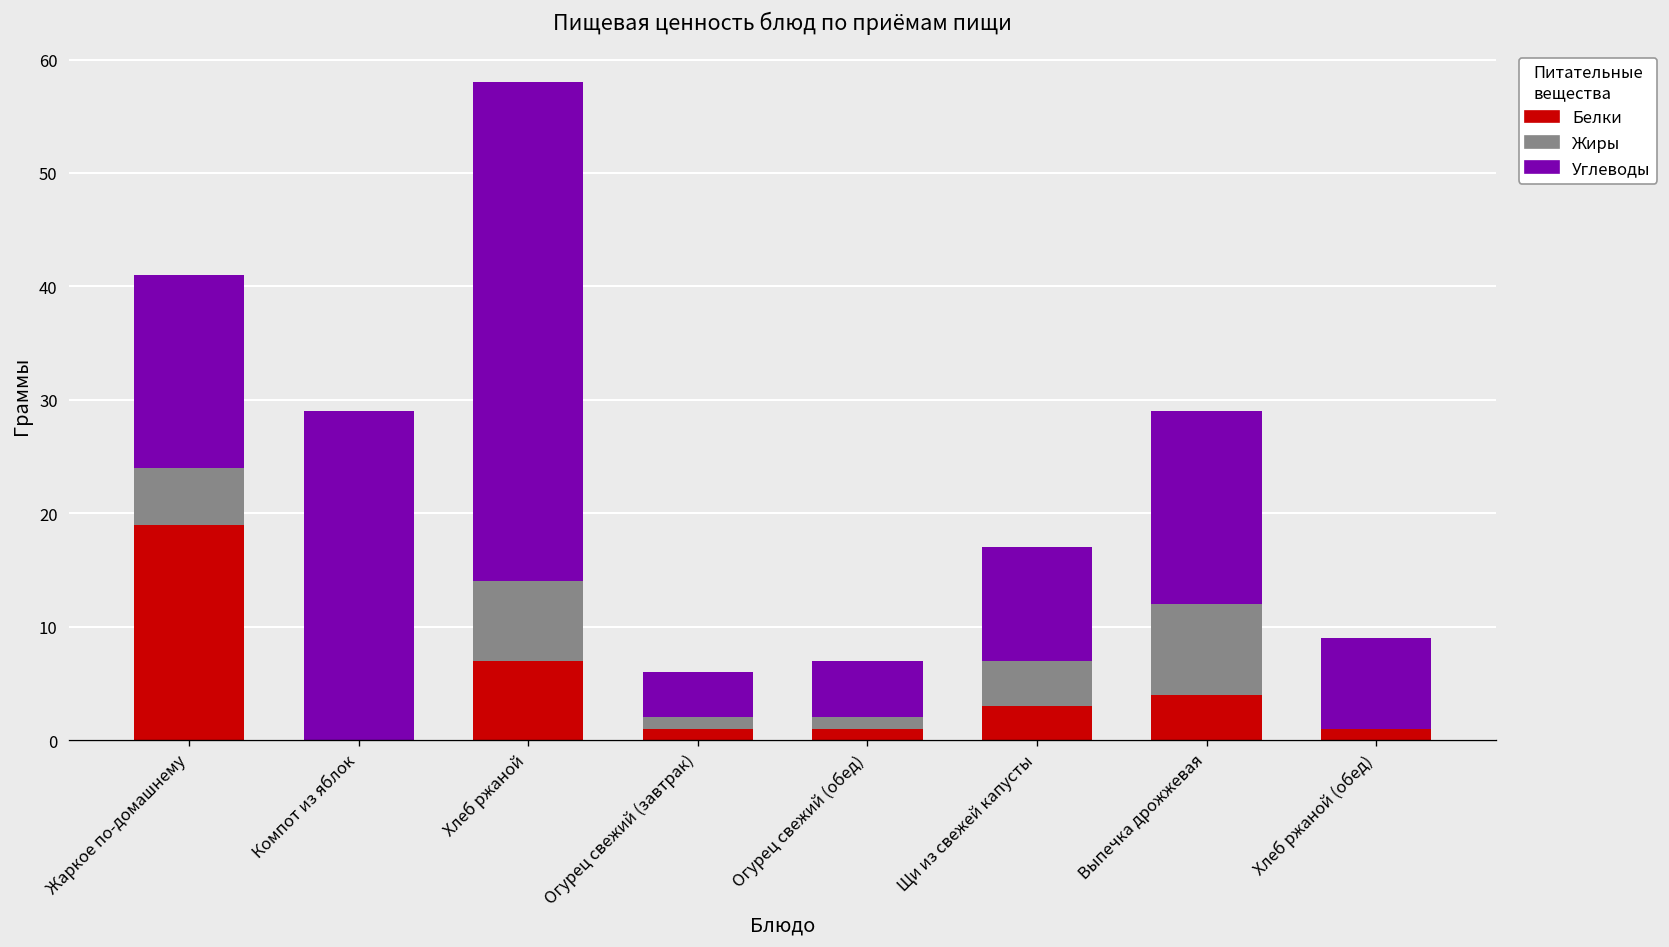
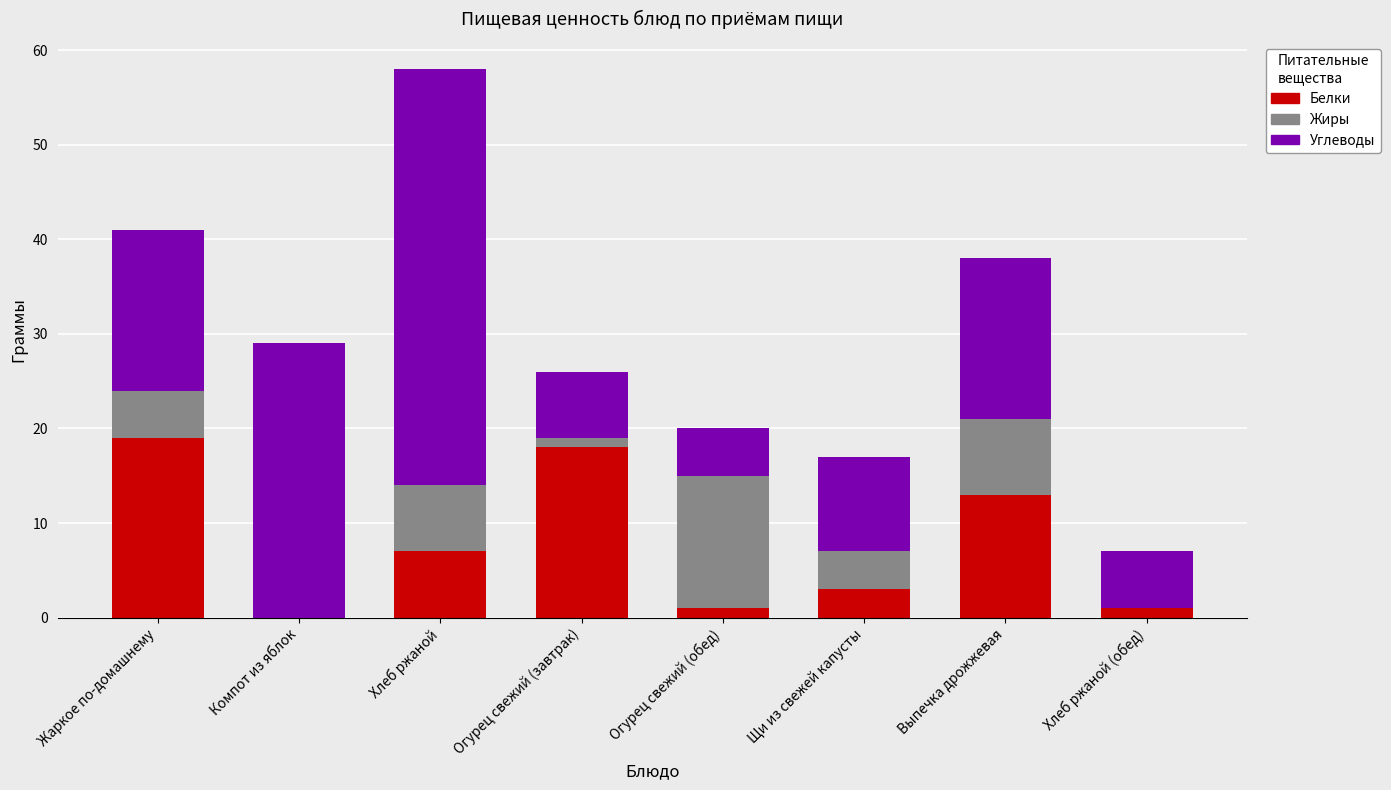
Белки, Огурец свежий (завтрак): 1 -> 18
Углеводы, Огурец свежий (завтрак): 4 -> 7
Жиры, Огурец свежий (обед): 1 -> 14
Белки, Выпечка дрожжевая: 4 -> 13
Углеводы, Хлеб ржаной (обед): 8 -> 6
